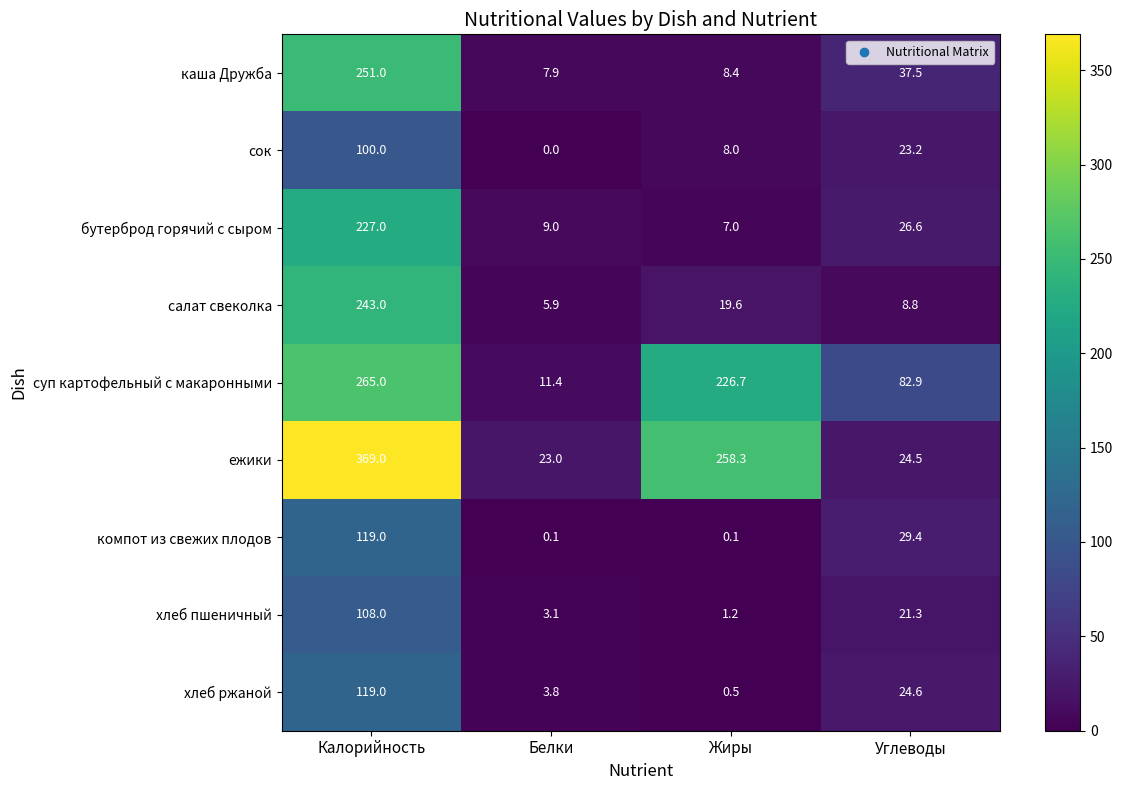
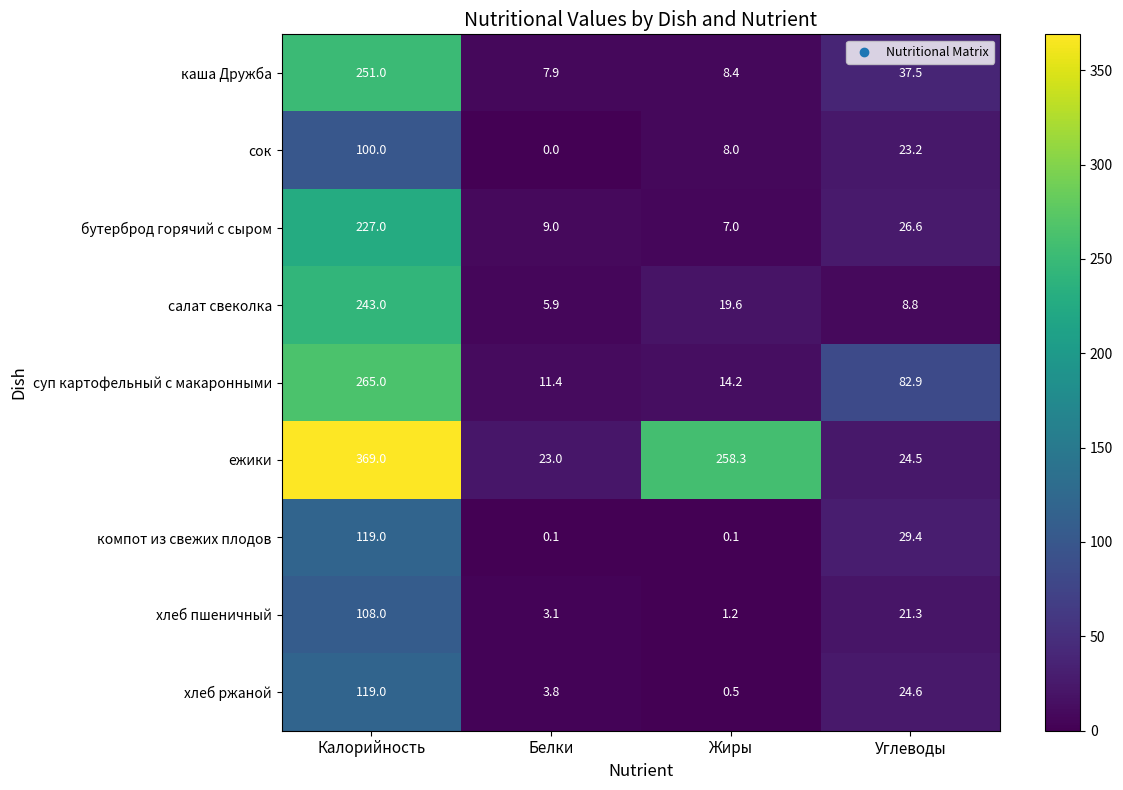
суп картофельный с макаронными, Жиры: 226.7 -> 14.2
